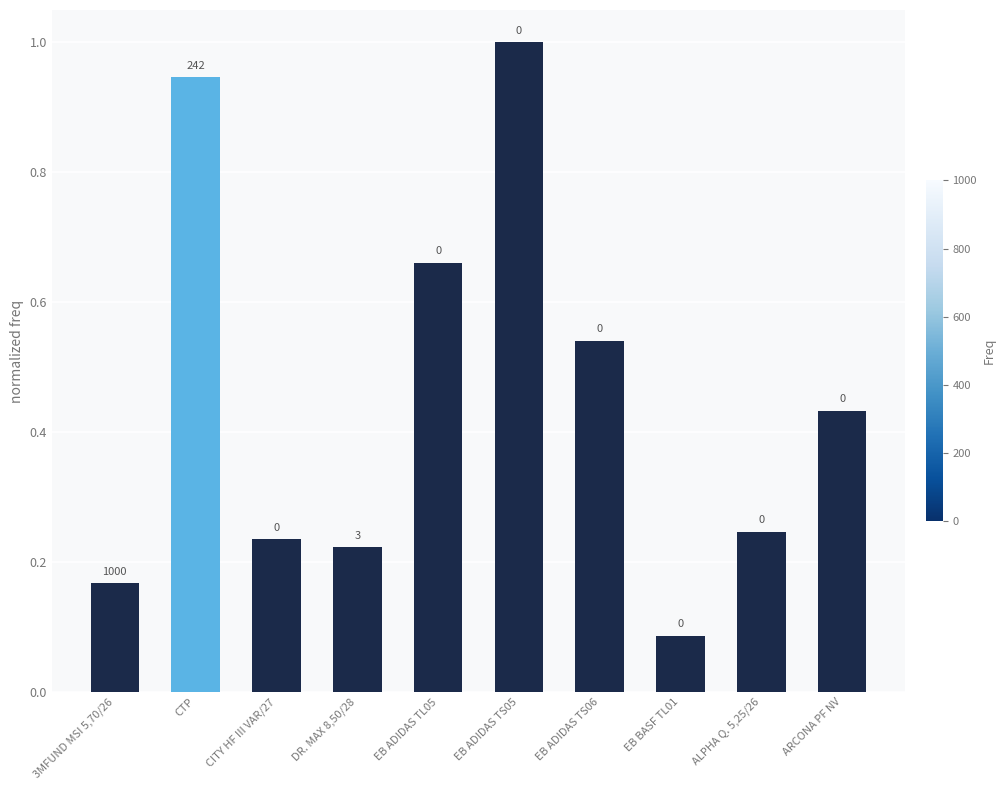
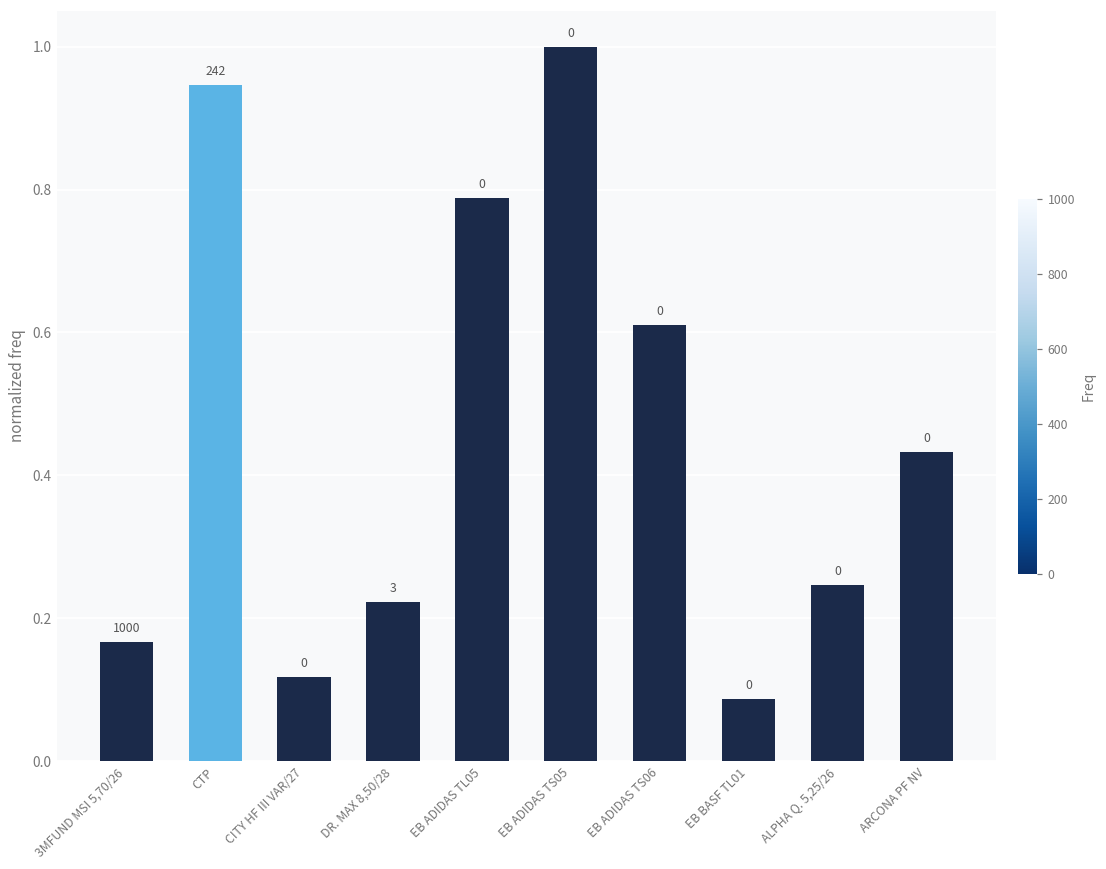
CITY HF III VAR/27: 0.24 -> 0.12
EB ADIDAS TL05: 0.66 -> 0.79
EB ADIDAS TS06: 0.54 -> 0.61
